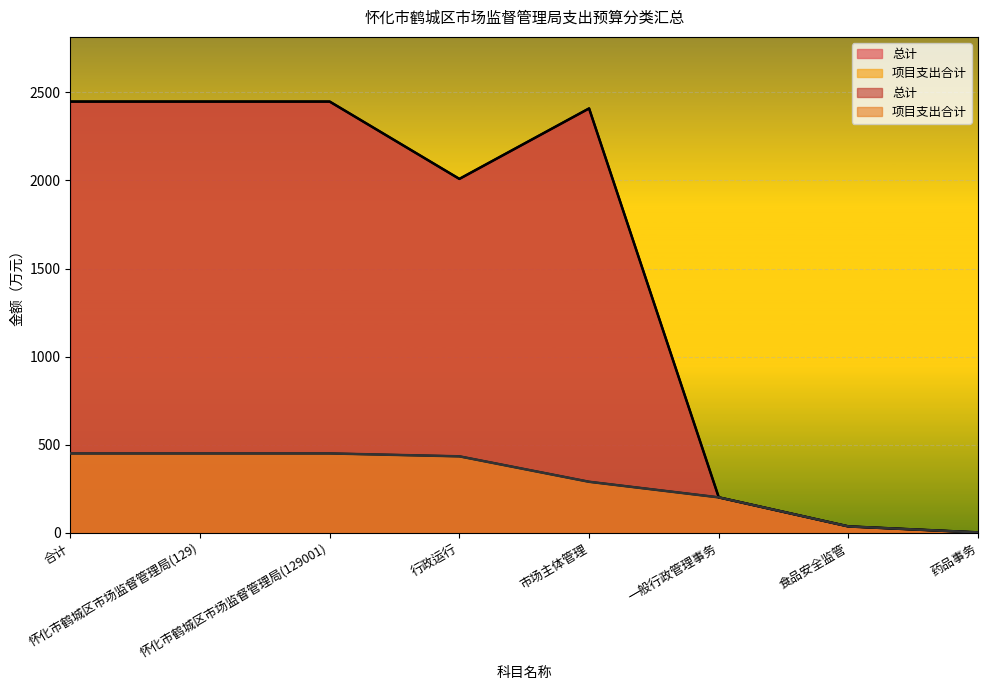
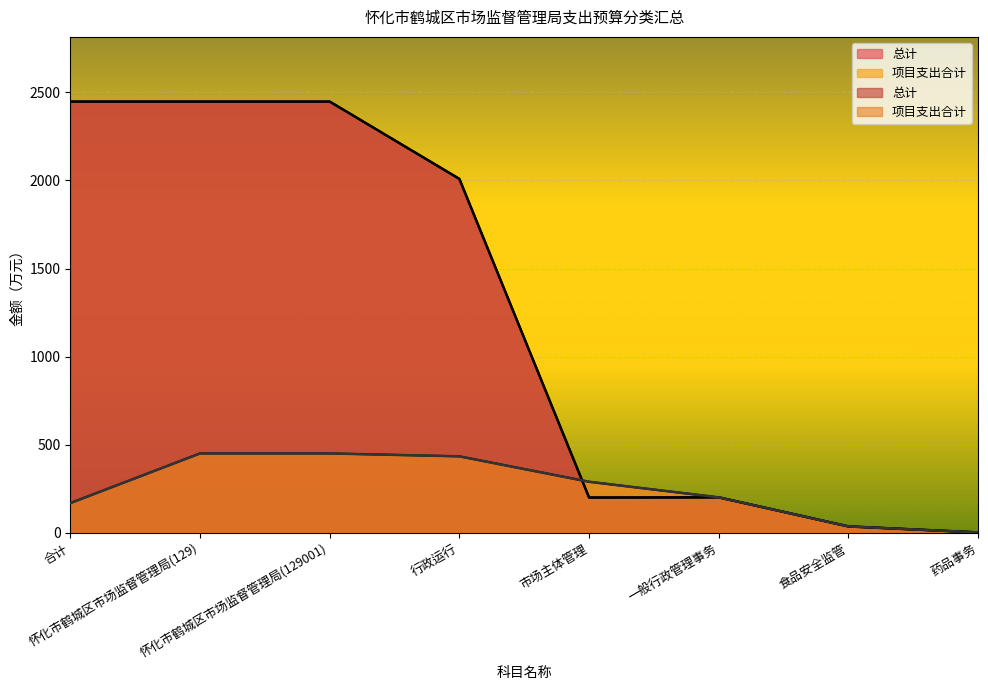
项目支出合计, 合计: 450 -> 170
总计, 市场主体管理: 2410 -> 200
